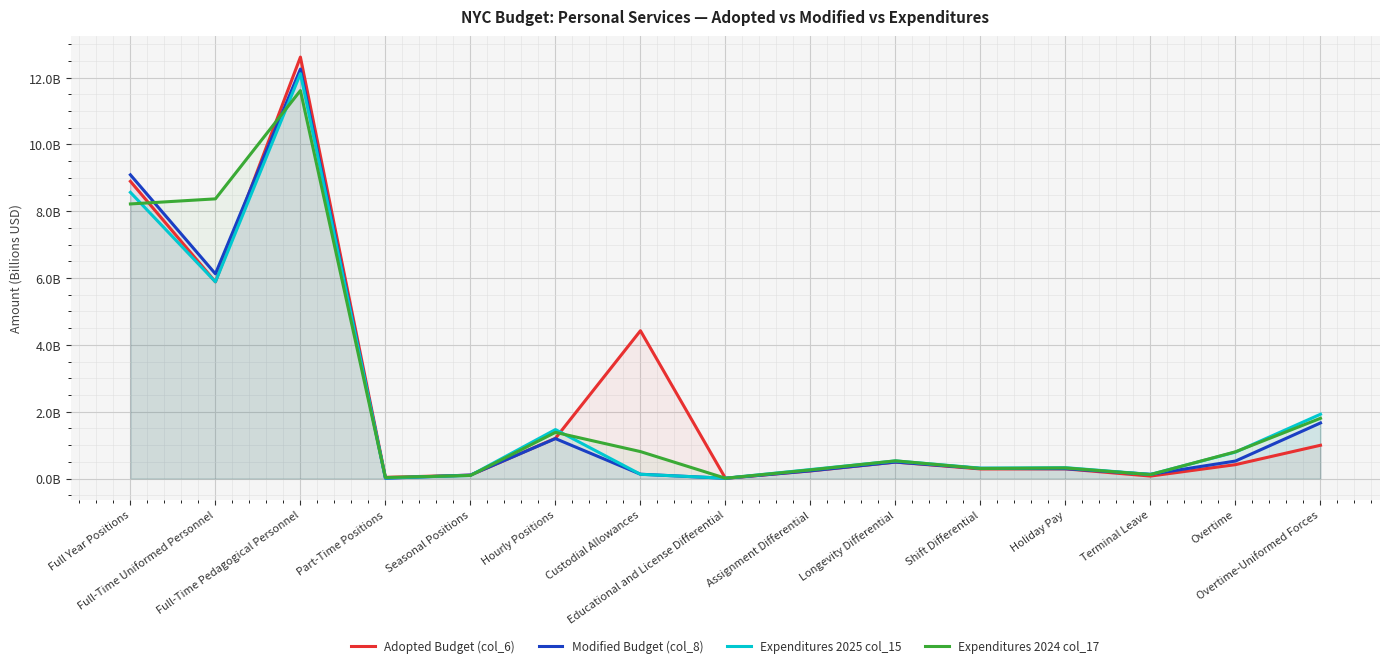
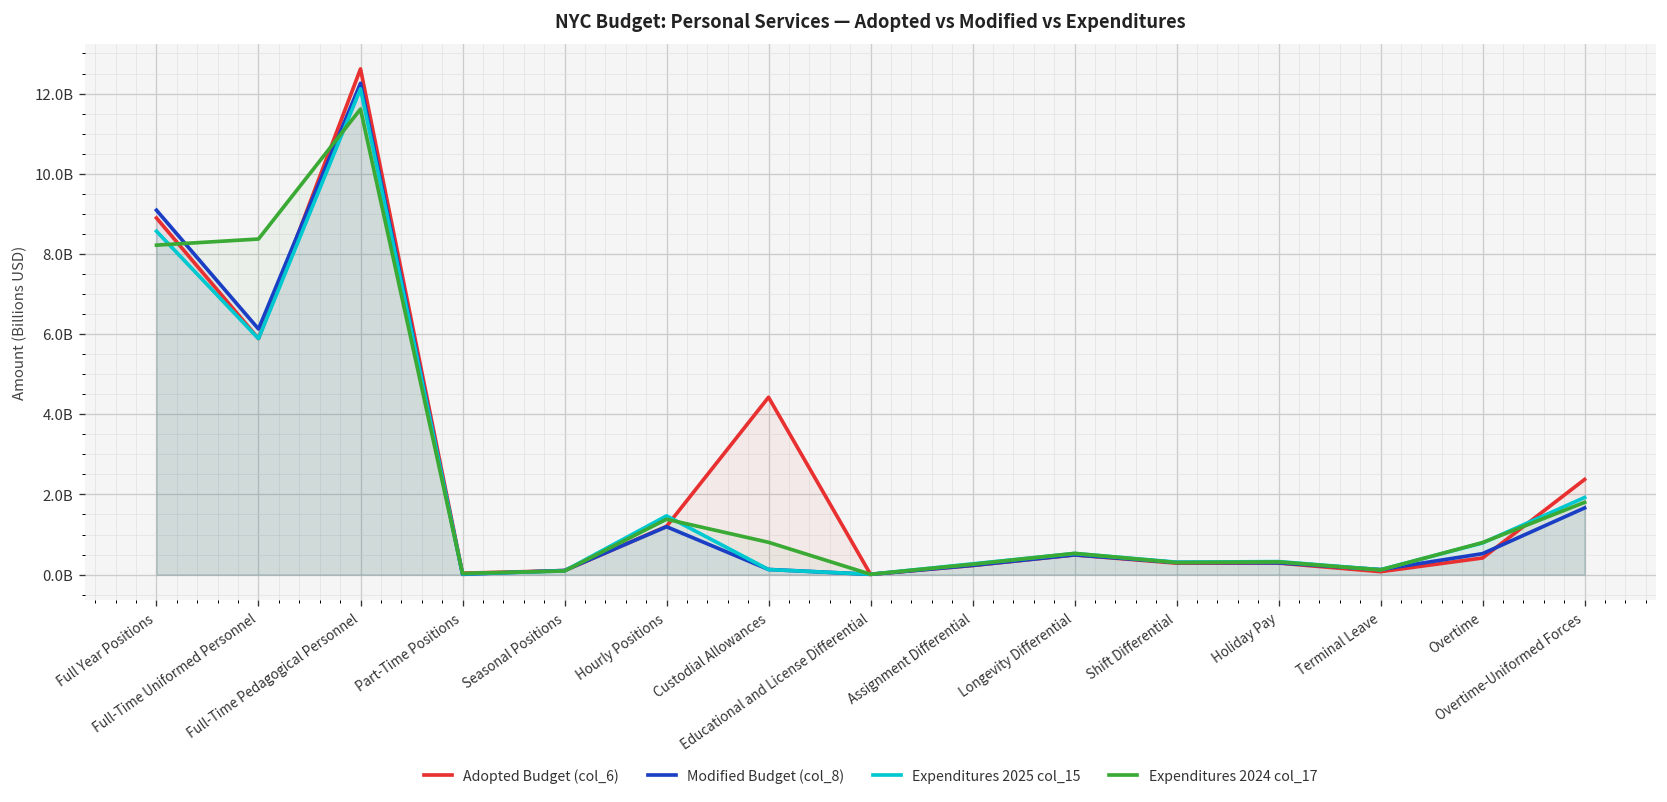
Adopted Budget (col_6), Overtime-Uniformed Forces: 1000000000 -> 2400000000
